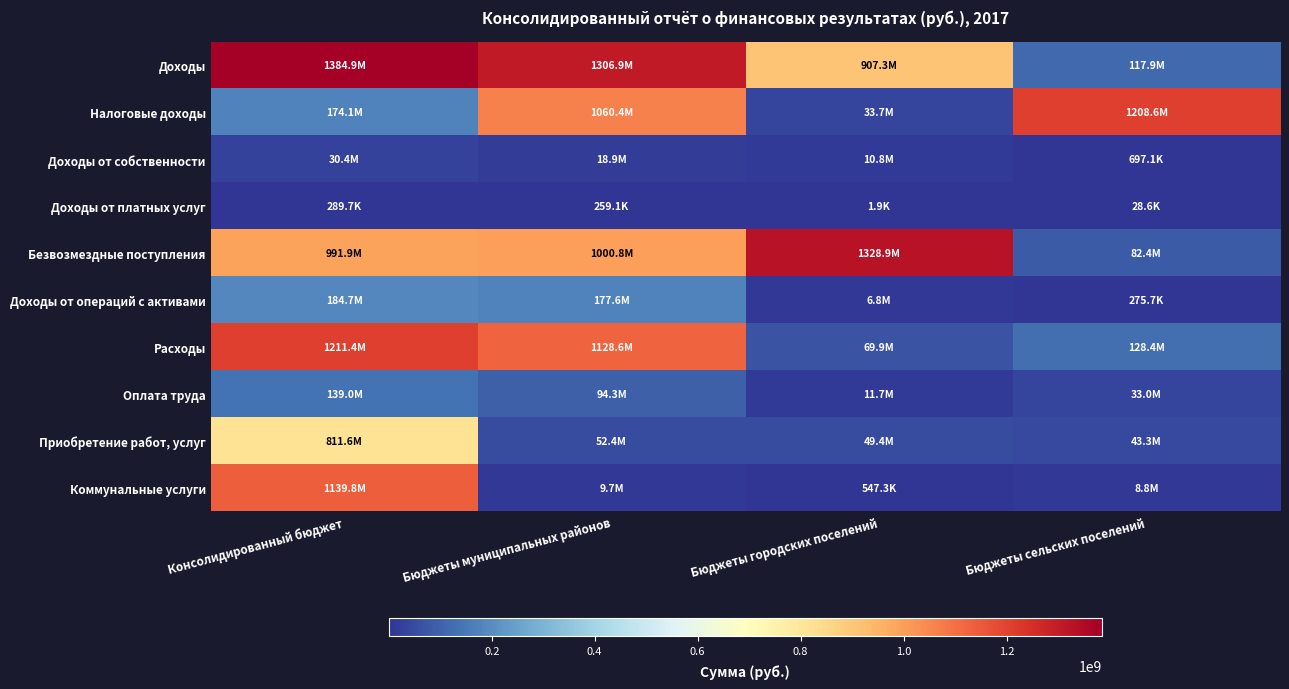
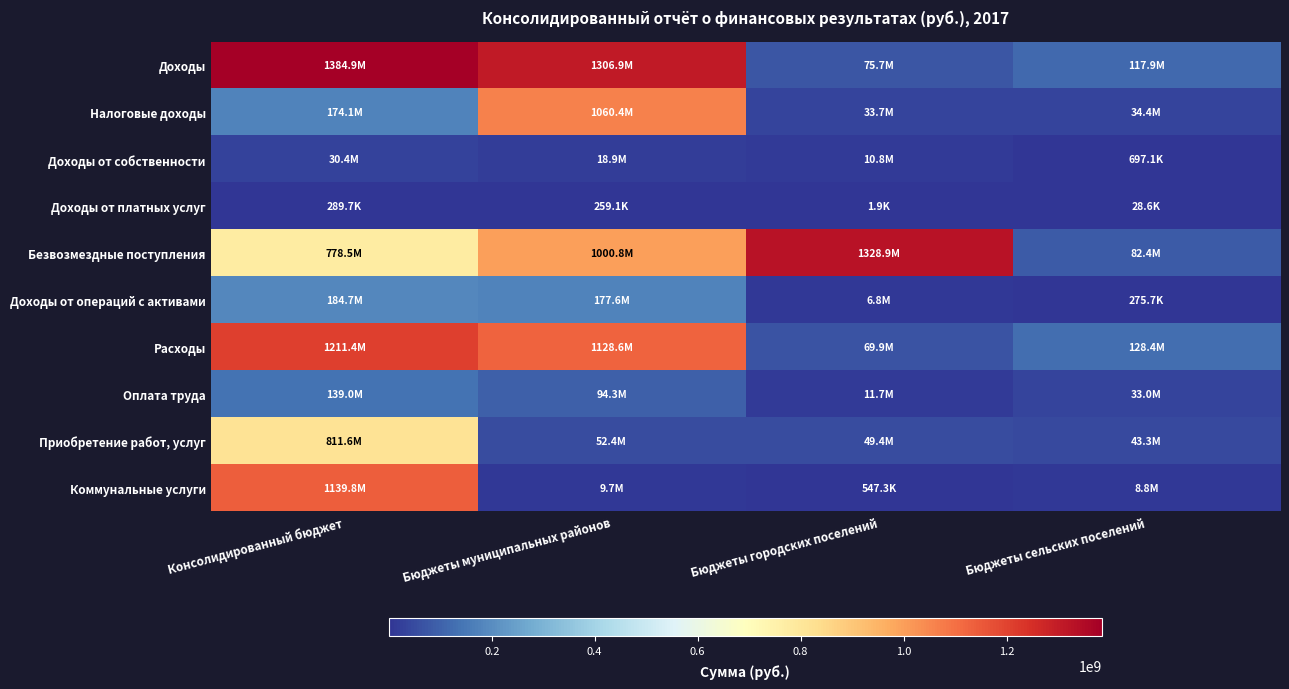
Доходы, Бюджеты городских поселений: 907.3M -> 75.7M
Налоговые доходы, Бюджеты сельских поселений: 1208.6M -> 34.4M
Безвозмездные поступления, Консолидированный бюджет: 991.9M -> 778.5M
